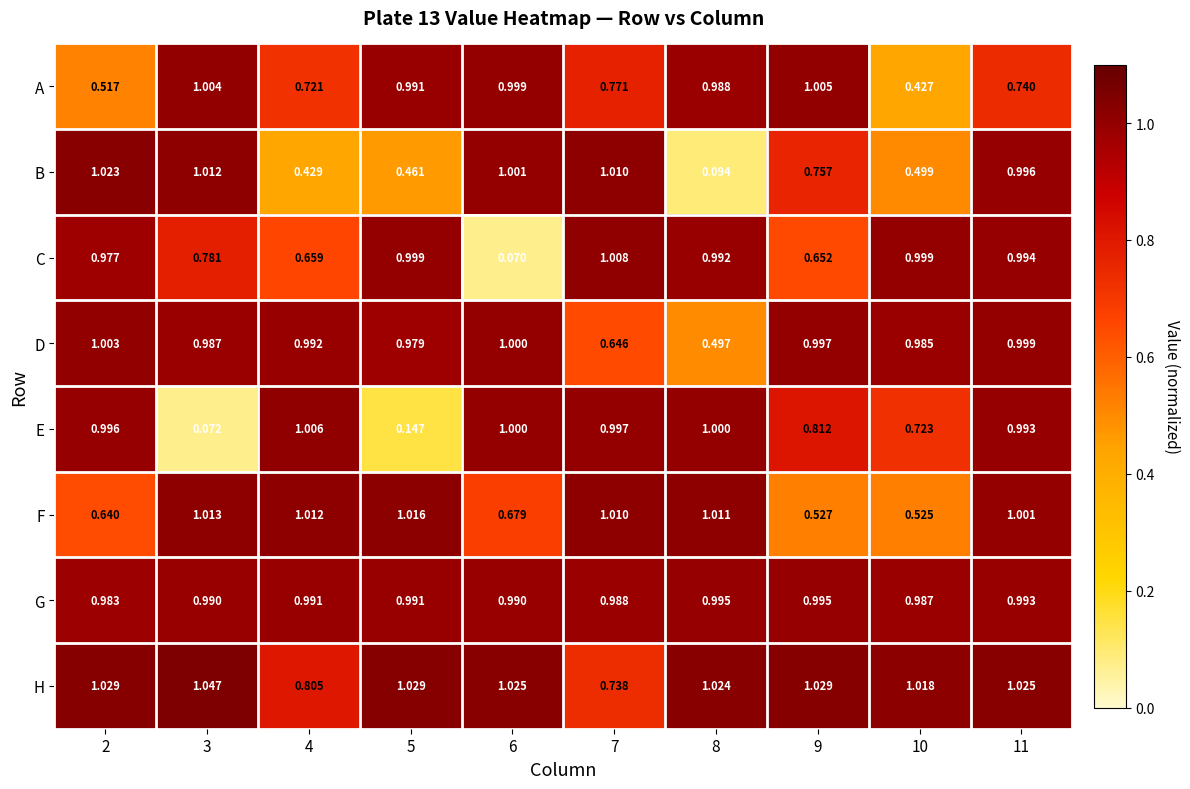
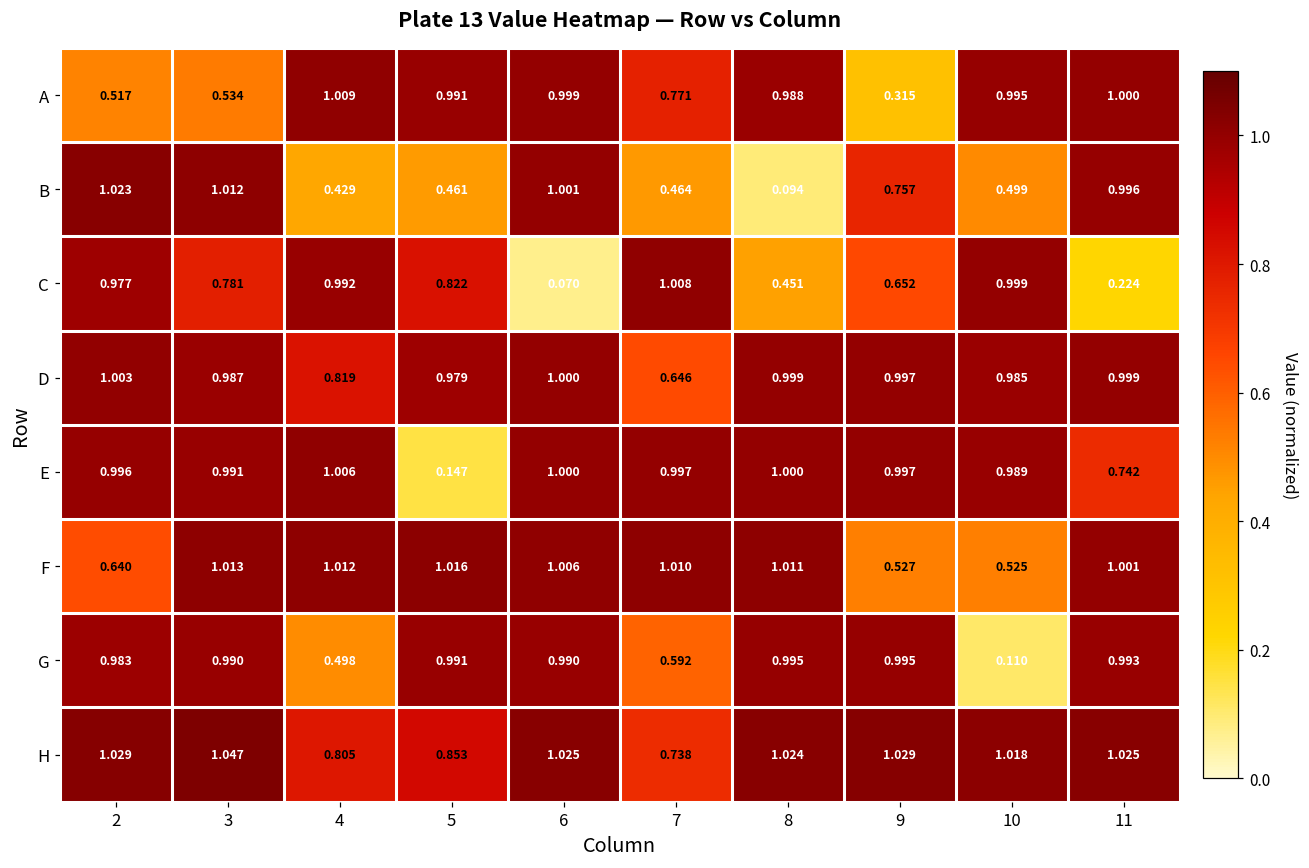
A, 3: 1.004 -> 0.534
A, 4: 0.721 -> 1.009
A, 9: 1.005 -> 0.315
A, 10: 0.427 -> 0.995
A, 11: 0.740 -> 1.000
B, 7: 1.010 -> 0.464
C, 4: 0.659 -> 0.992
C, 5: 0.999 -> 0.822
C, 8: 0.992 -> 0.451
C, 11: 0.994 -> 0.224
D, 4: 0.992 -> 0.819
D, 8: 0.497 -> 0.999
E, 3: 0.072 -> 0.991
E, 9: 0.812 -> 0.997
E, 10: 0.723 -> 0.989
E, 11: 0.993 -> 0.742
F, 6: 0.679 -> 1.006
G, 4: 0.991 -> 0.498
G, 7: 0.988 -> 0.592
G, 10: 0.987 -> 0.110
H, 5: 1.029 -> 0.853
